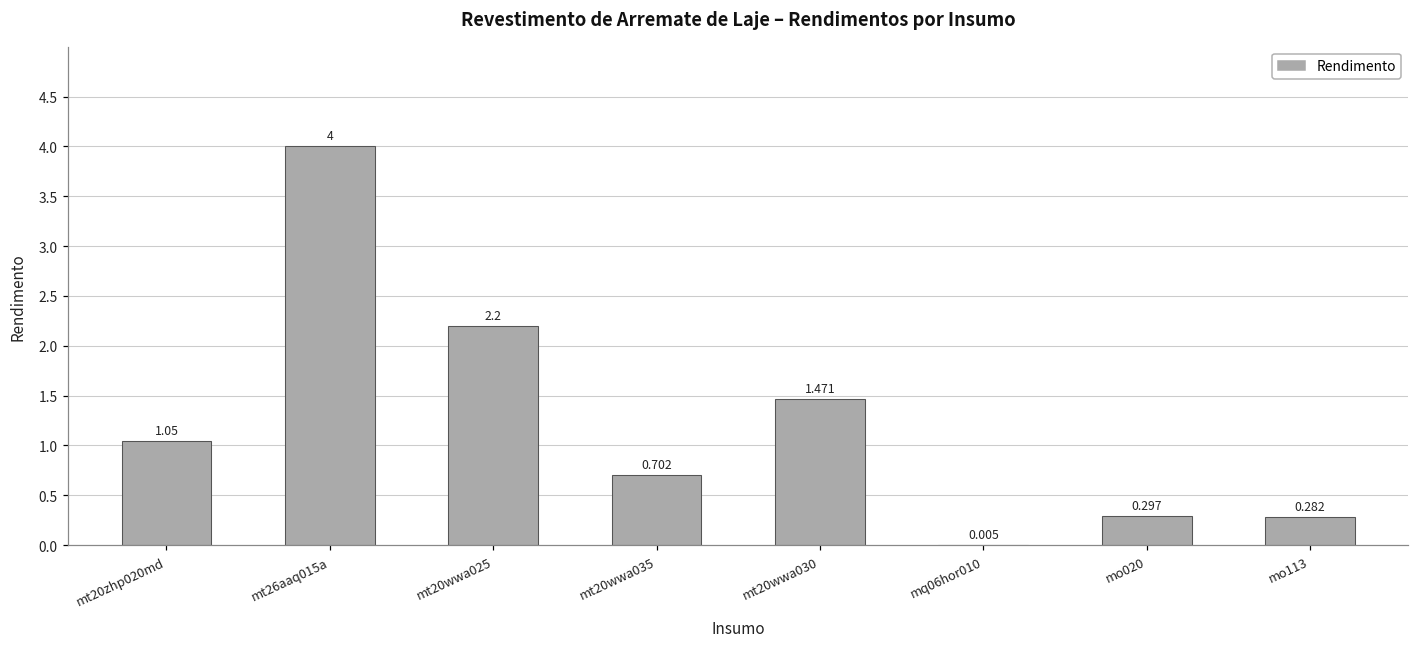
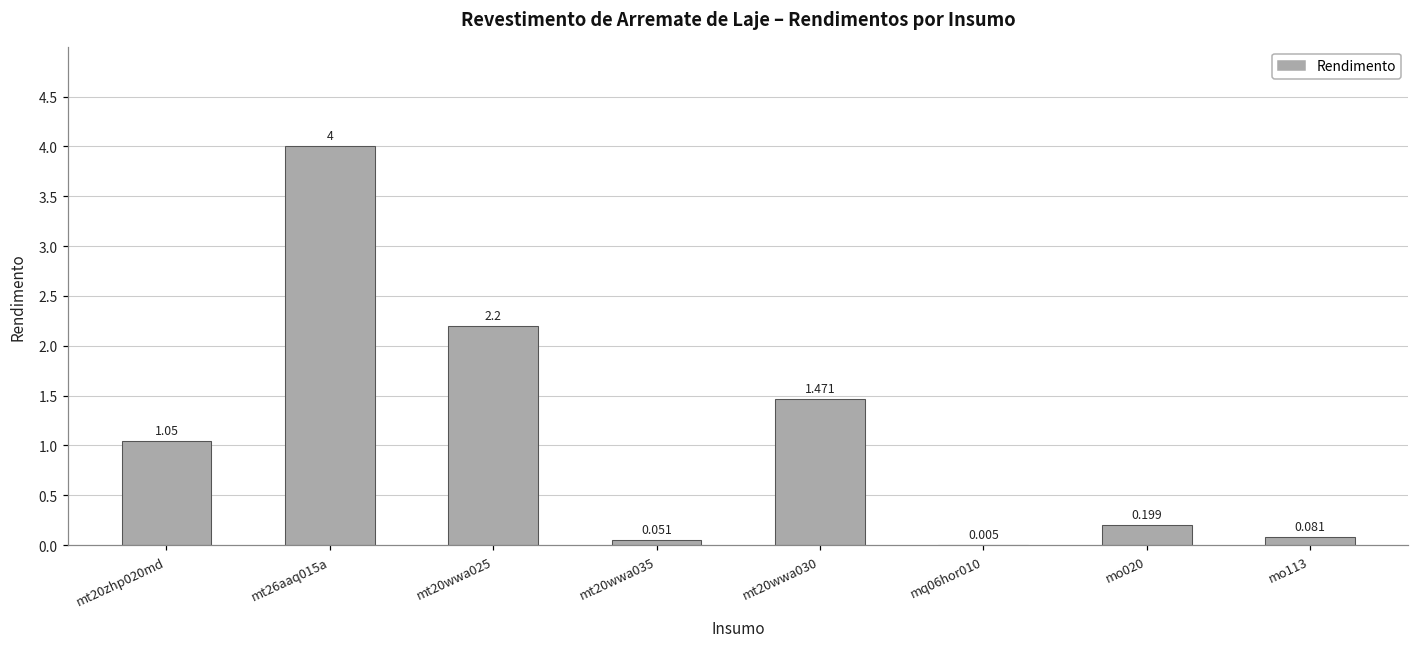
mt20wwa035: 0.702 -> 0.051
mo020: 0.297 -> 0.199
mo113: 0.282 -> 0.081
